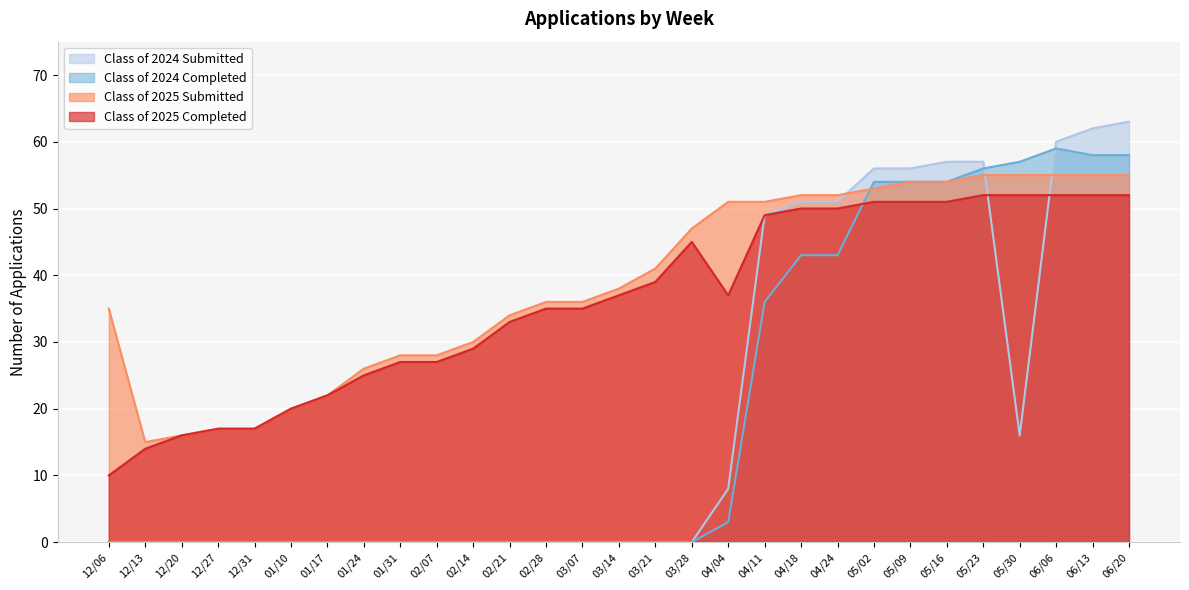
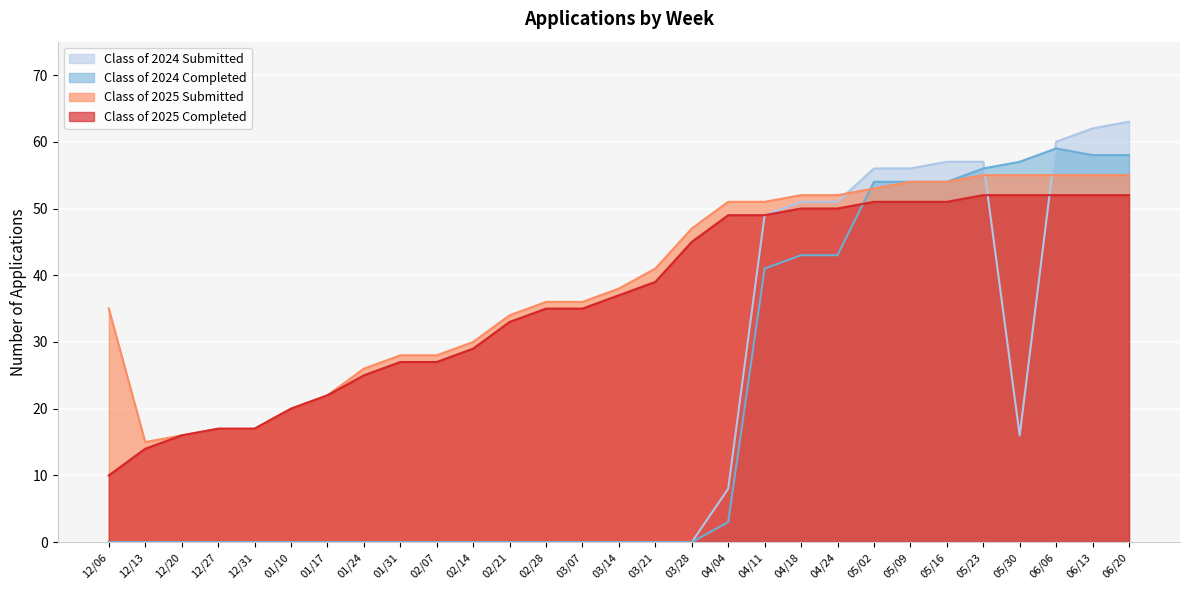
Class of 2025 Completed, 04/04: 37 -> 49
Class of 2024 Completed, 04/11: 36 -> 41
